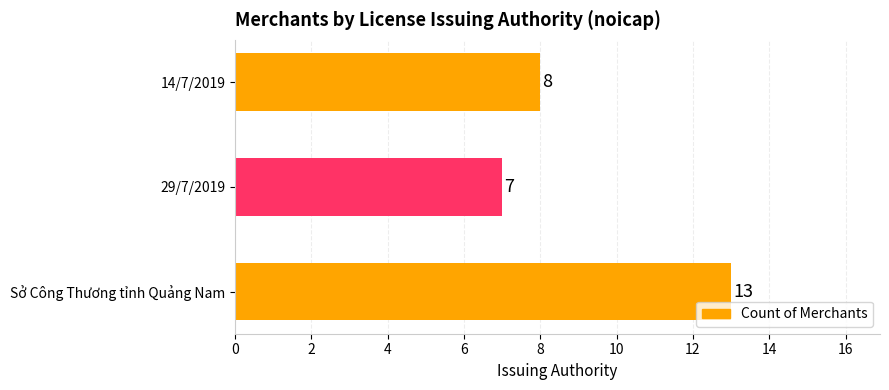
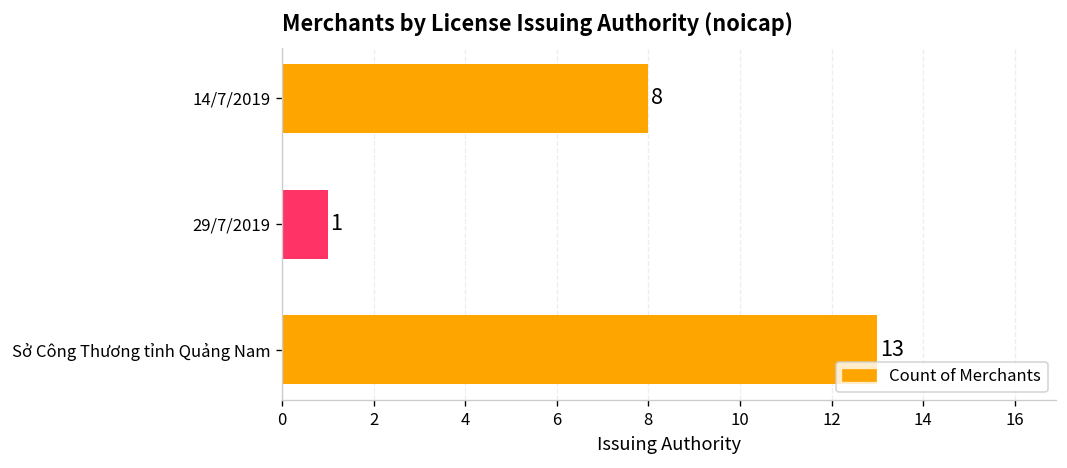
29/7/2019: 7 -> 1
